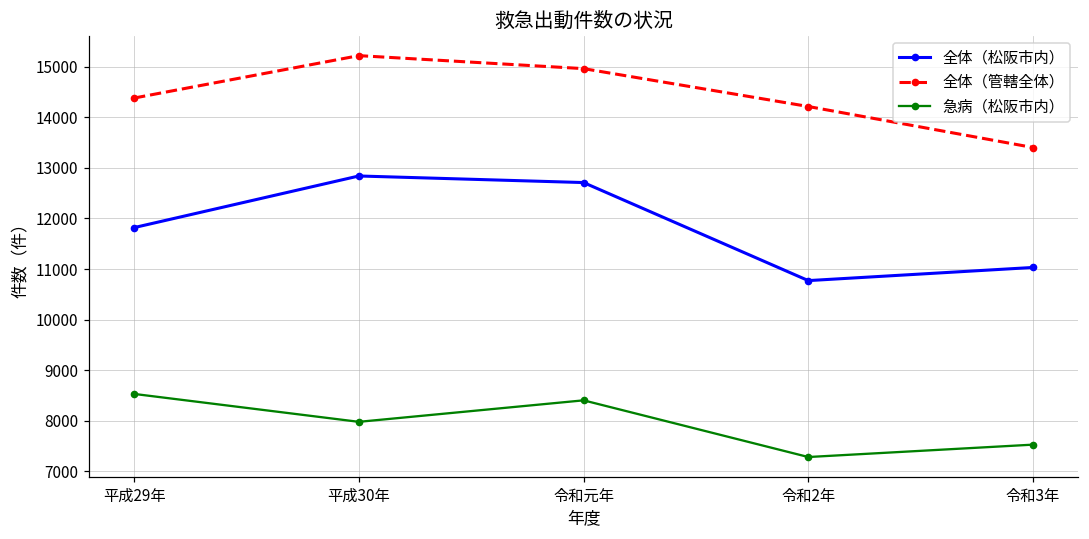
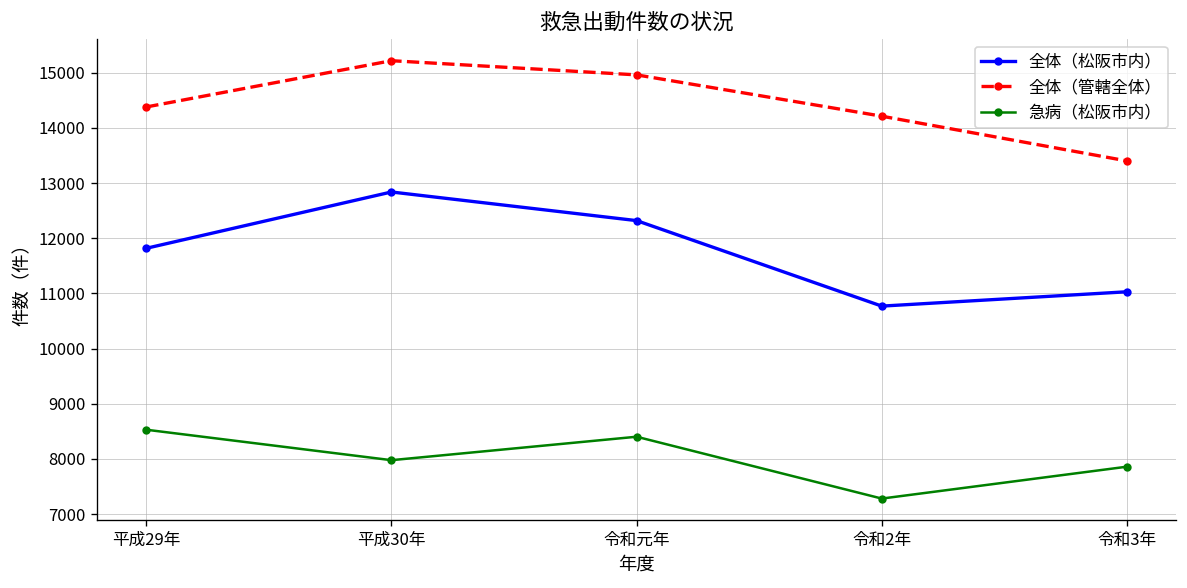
全体（松阪市内）, 令和元年: 12700 -> 12300
急病（松阪市内）, 令和3年: 7500 -> 7900
